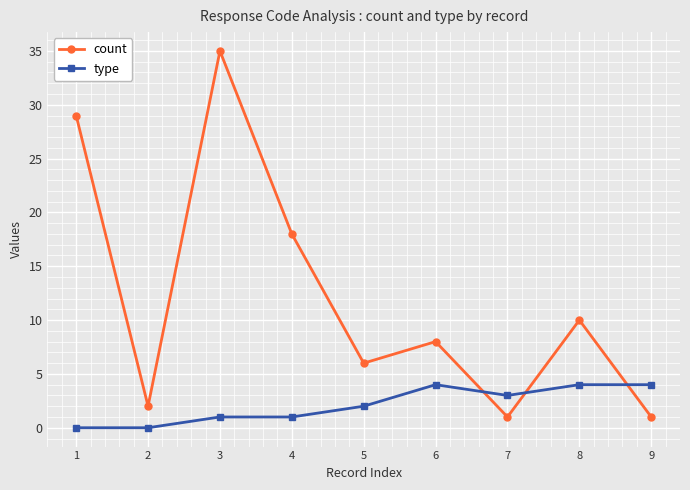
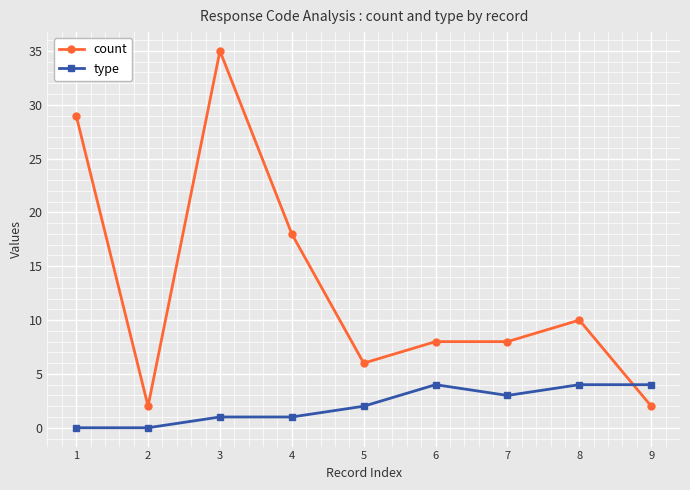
count, 7: 1 -> 8
count, 9: 1 -> 2
